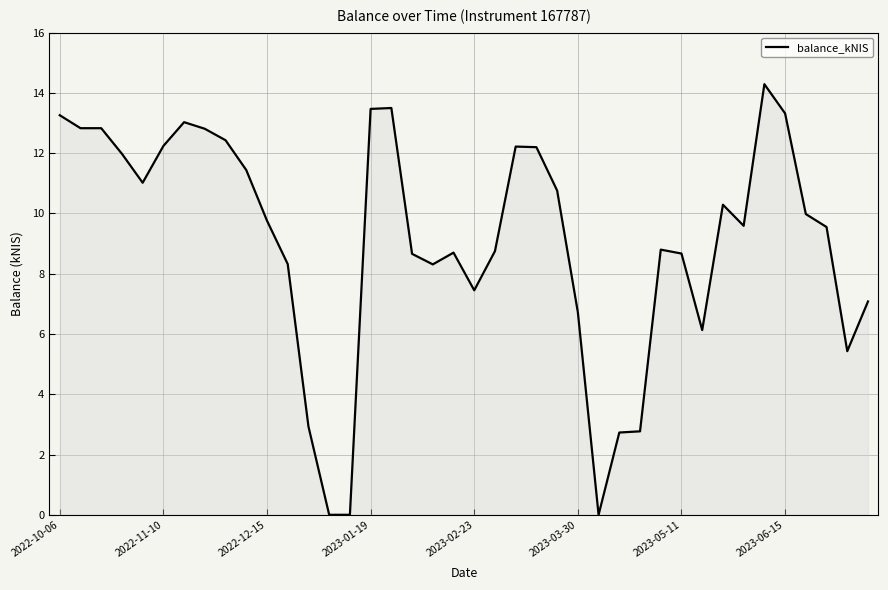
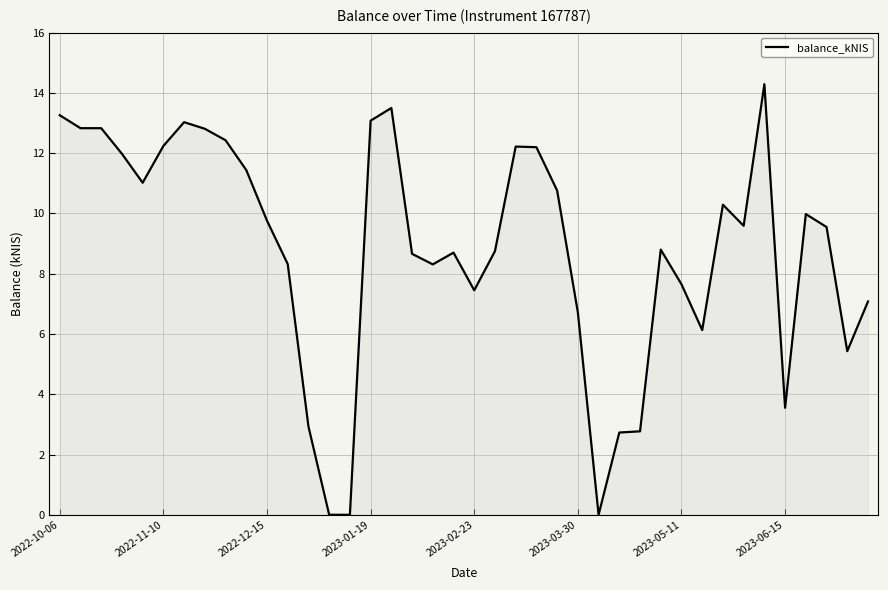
2023-01-19: 13.5 -> 13.1
2023-05-11: 8.7 -> 7.7
2023-06-15: 13.3 -> 3.6
